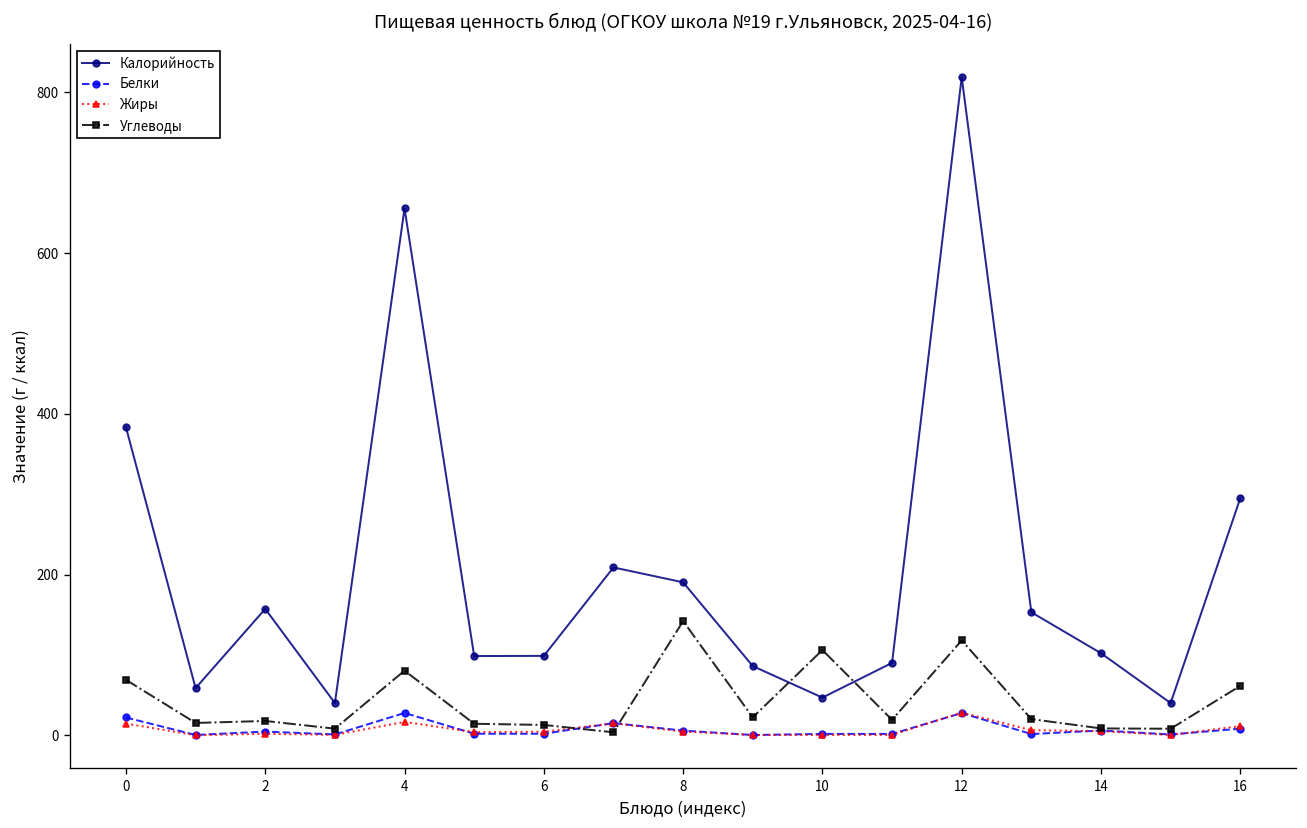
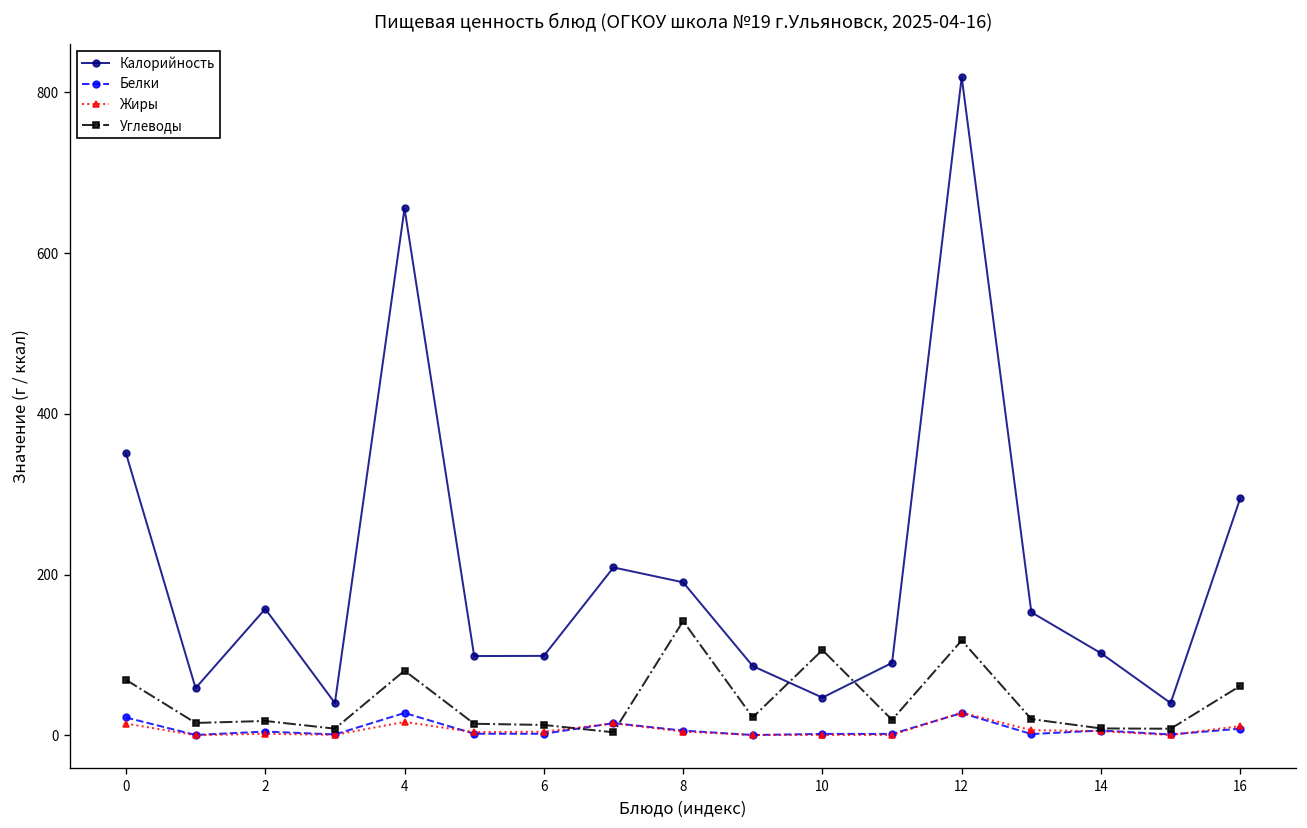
Калорийность, 0: 380 -> 350
